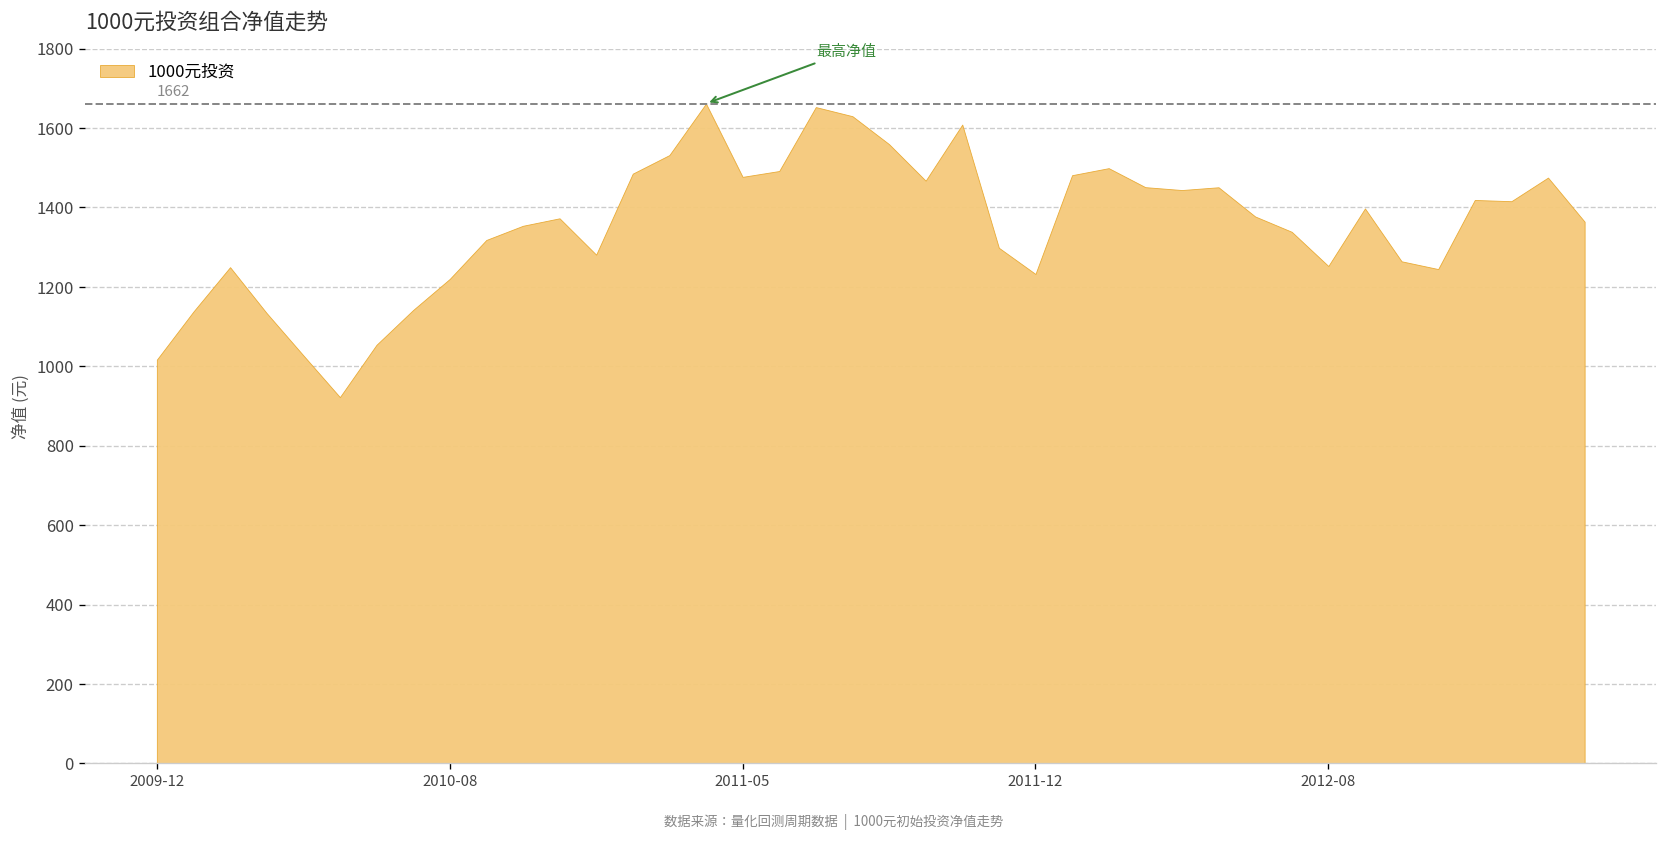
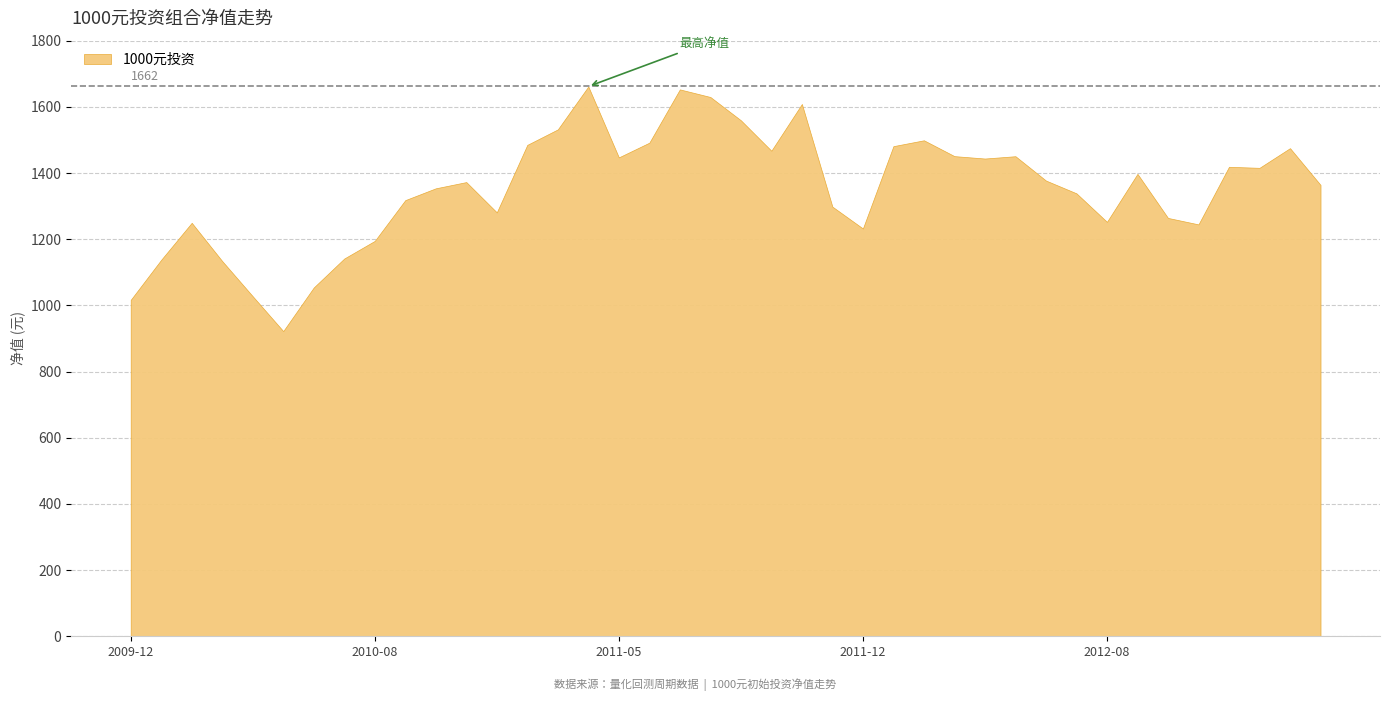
2010-08: 1220 -> 1190
2011-05: 1480 -> 1450
